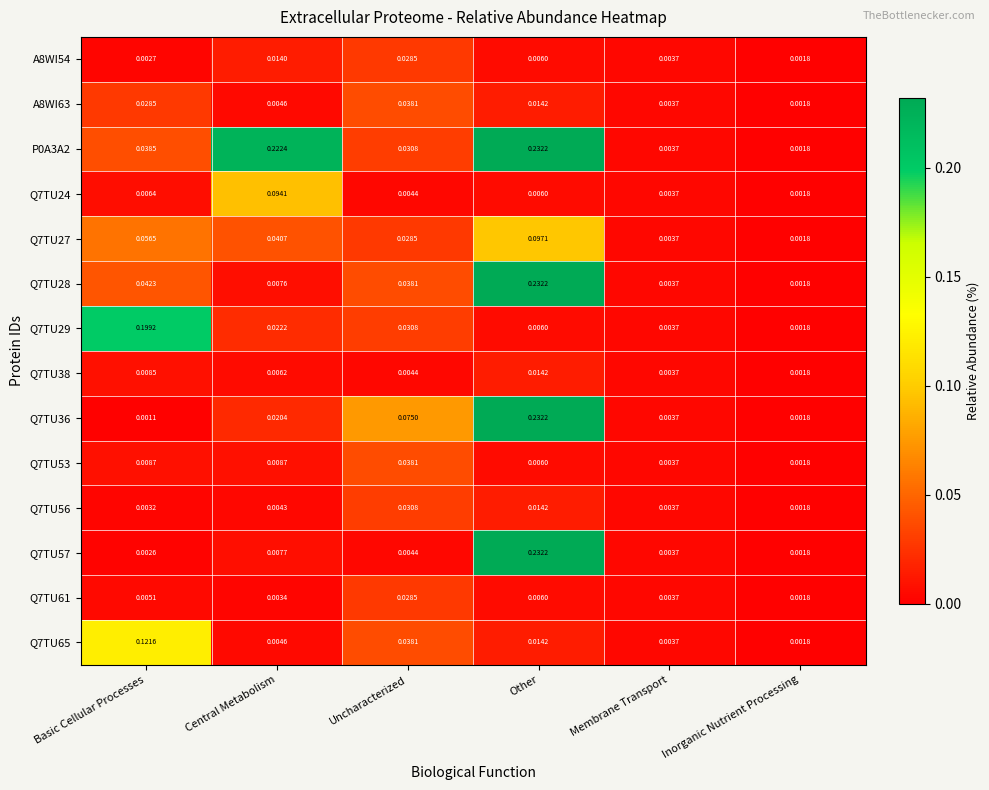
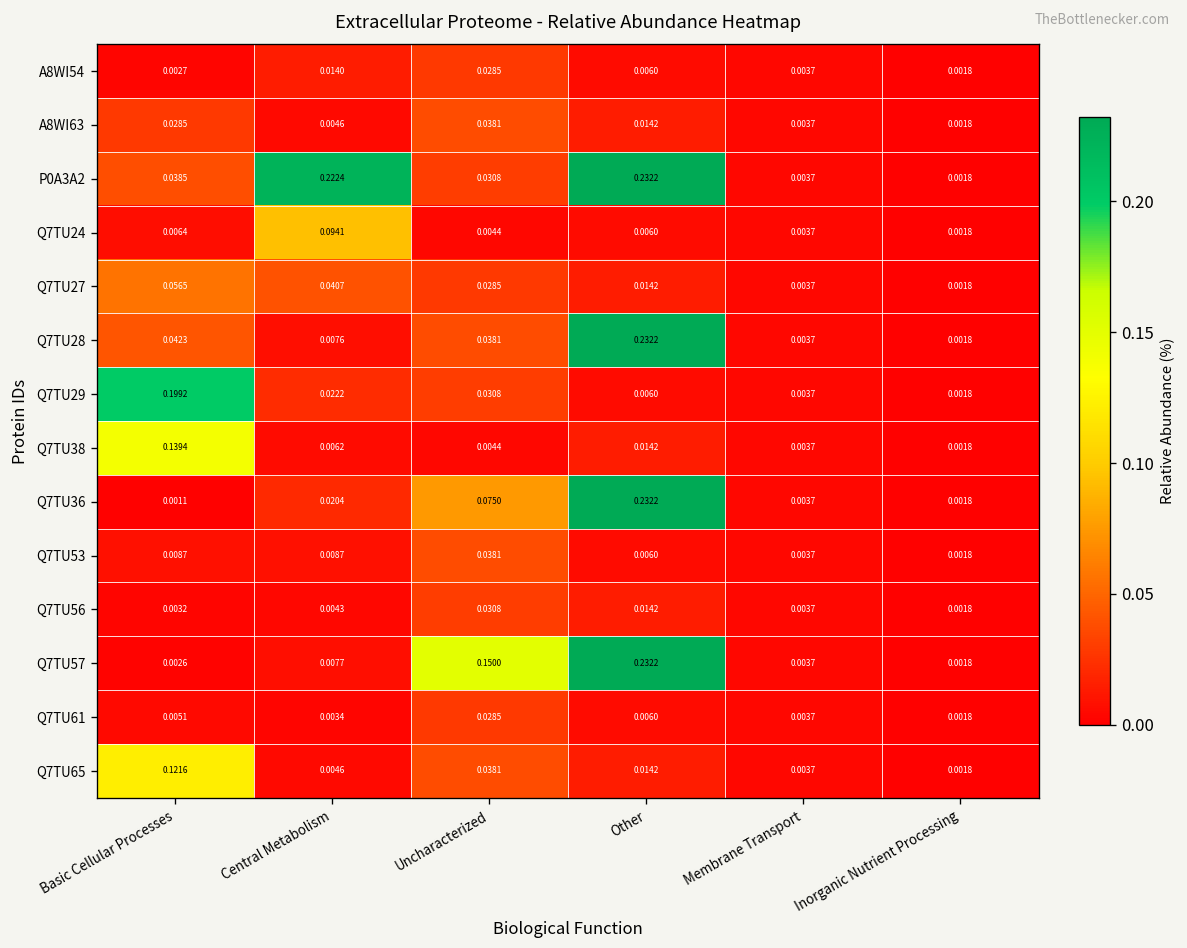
Q7TU27, Other: 0.0971 -> 0.0142
Q7TU38, Basic Cellular Processes: 0.0085 -> 0.1394
Q7TU57, Uncharacterized: 0.0044 -> 0.1500
